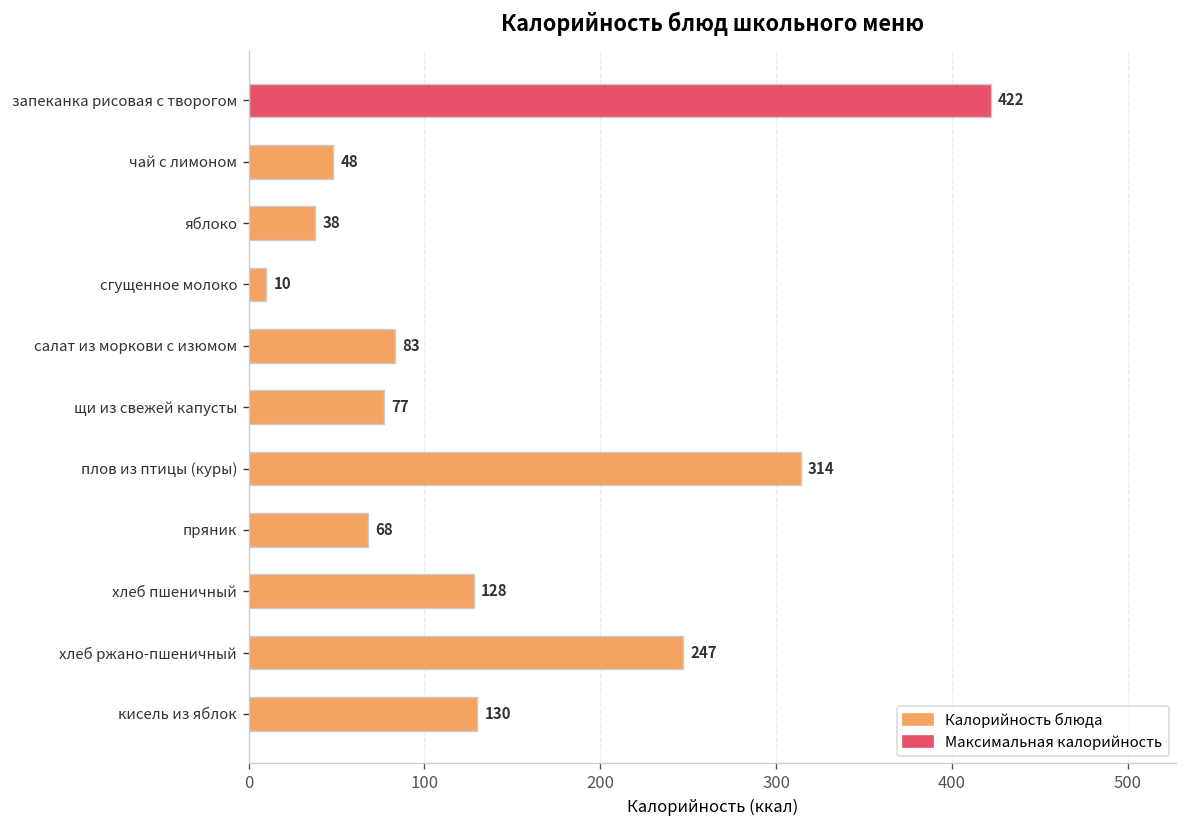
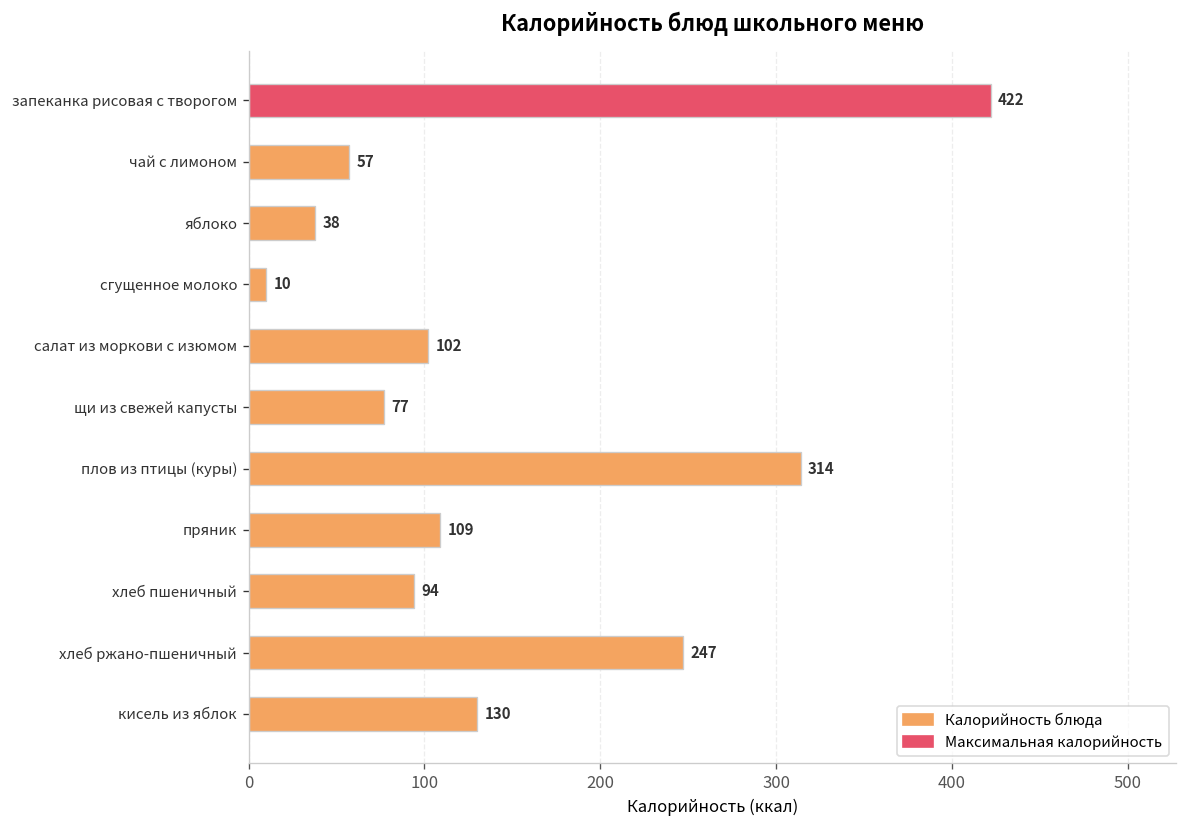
чай с лимоном: 48 -> 57
салат из моркови с изюмом: 83 -> 102
пряник: 68 -> 109
хлеб пшеничный: 128 -> 94
